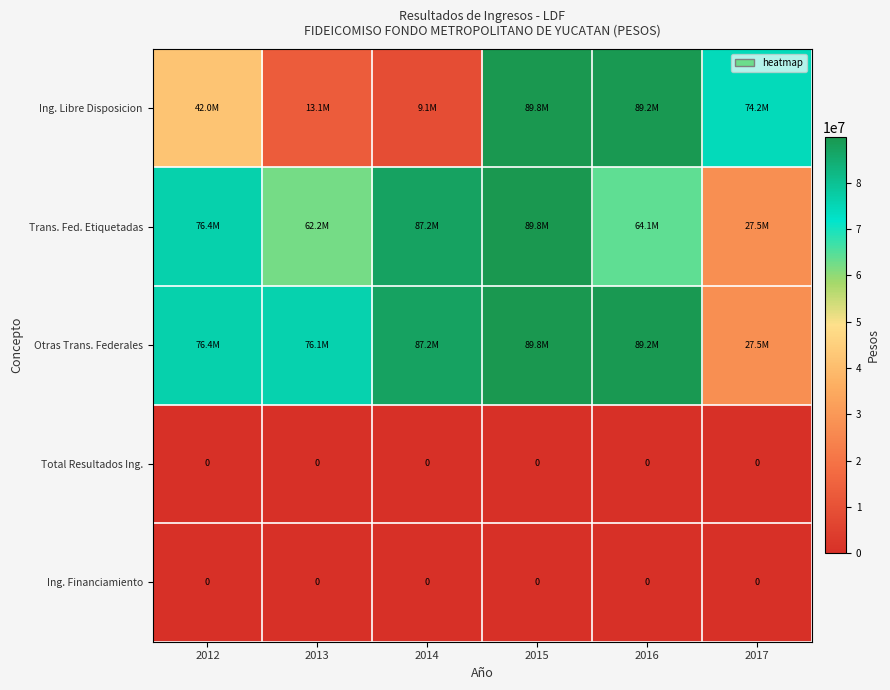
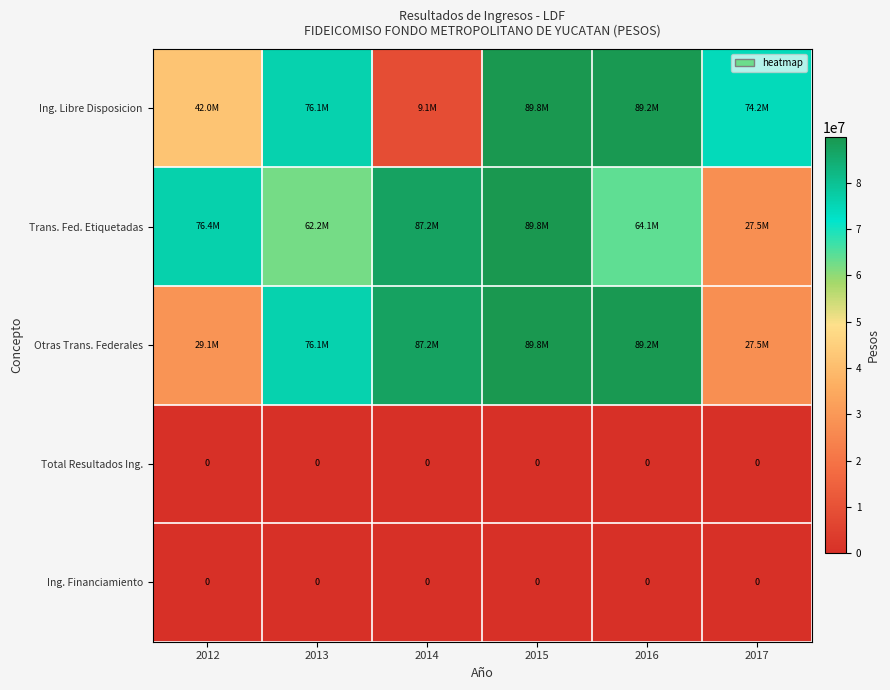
Ing. Libre Disposicion, 2013: 13.1M -> 76.1M
Otras Trans. Federales, 2012: 76.4M -> 29.1M
